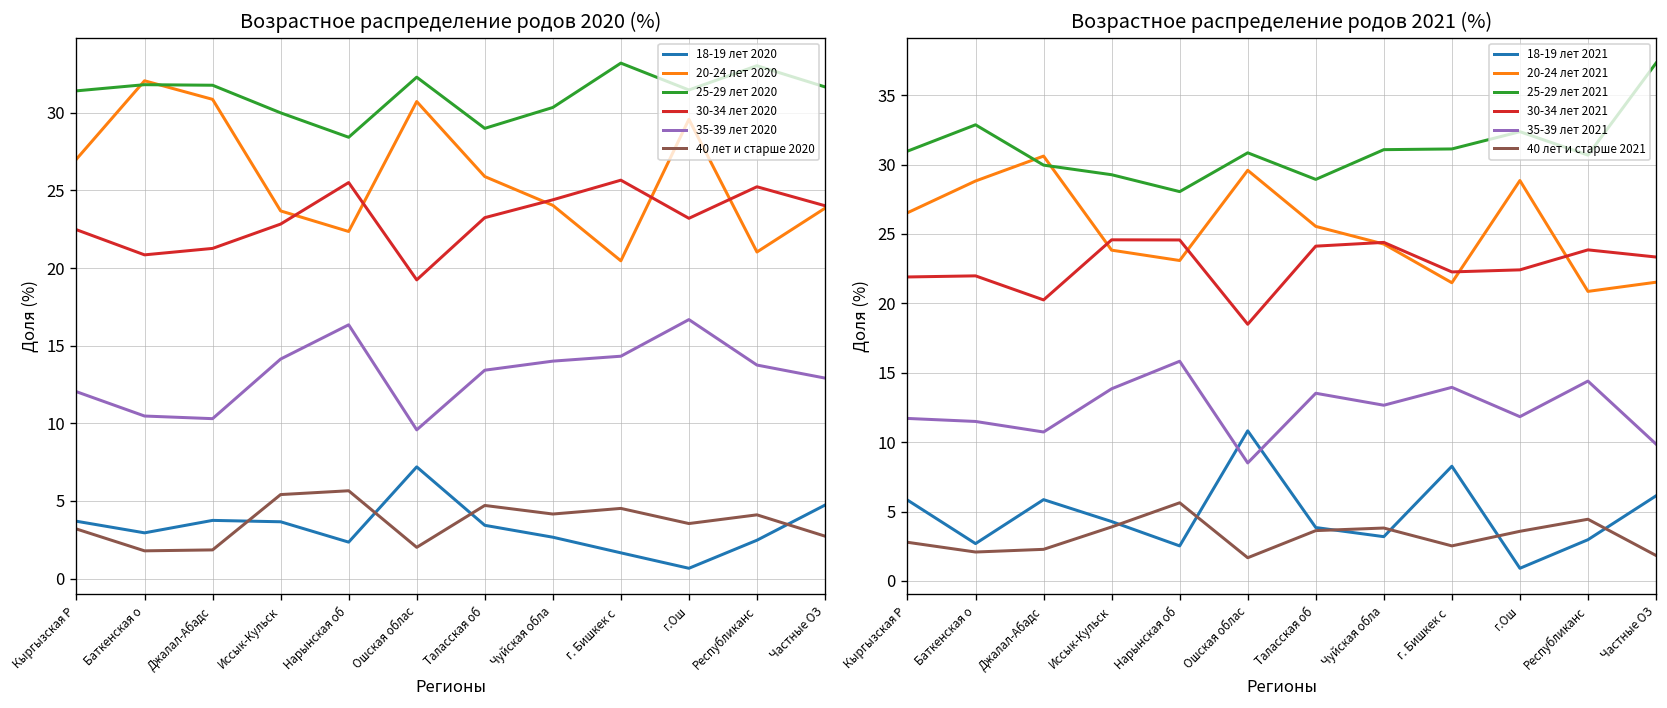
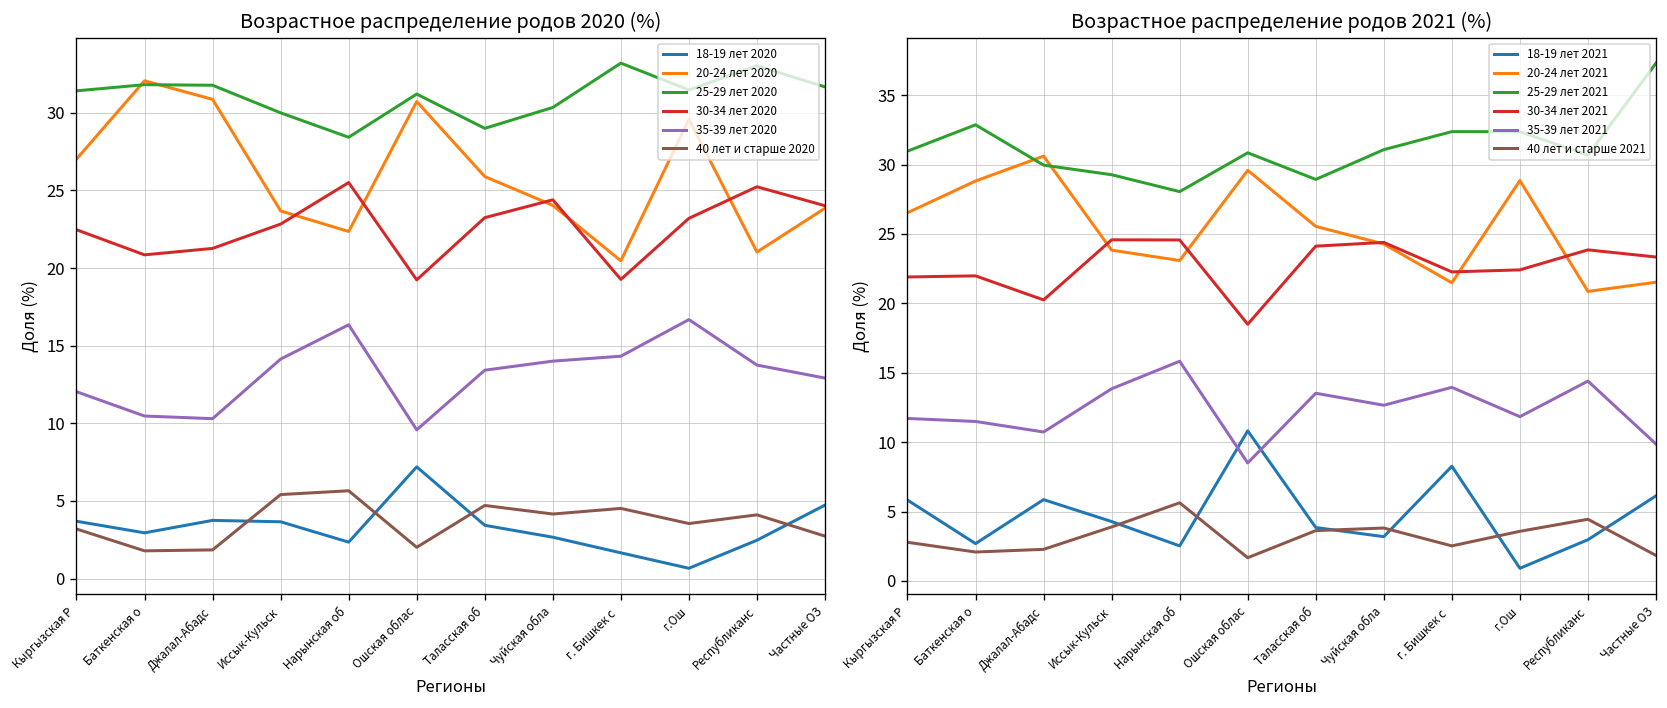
Возрастное распределение родов 2020 (%), 25-29 лет 2020, Ошская облас: 32.3 -> 31.2
Возрастное распределение родов 2020 (%), 30-34 лет 2020, г. Бишкек с: 25.7 -> 19.3
Возрастное распределение родов 2021 (%), 25-29 лет 2021, г. Бишкек с: 31.1 -> 32.4
